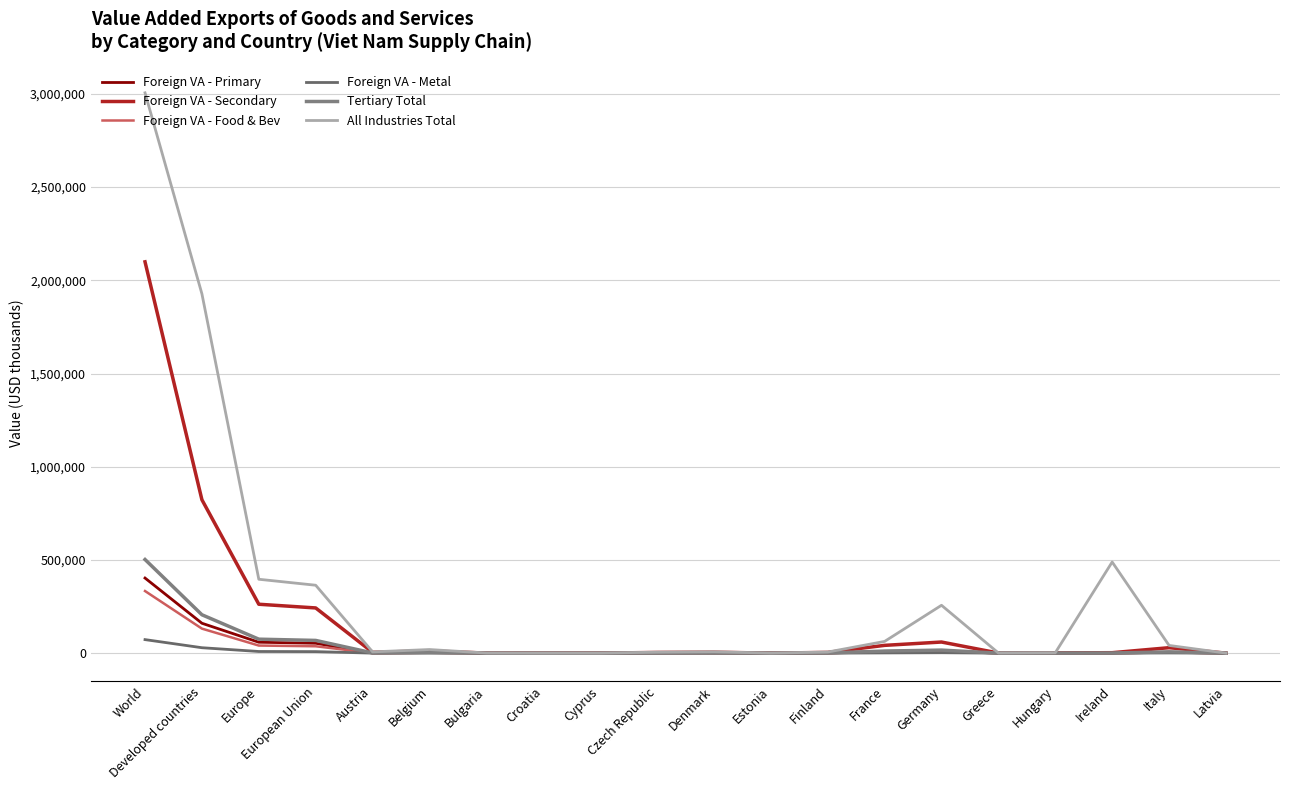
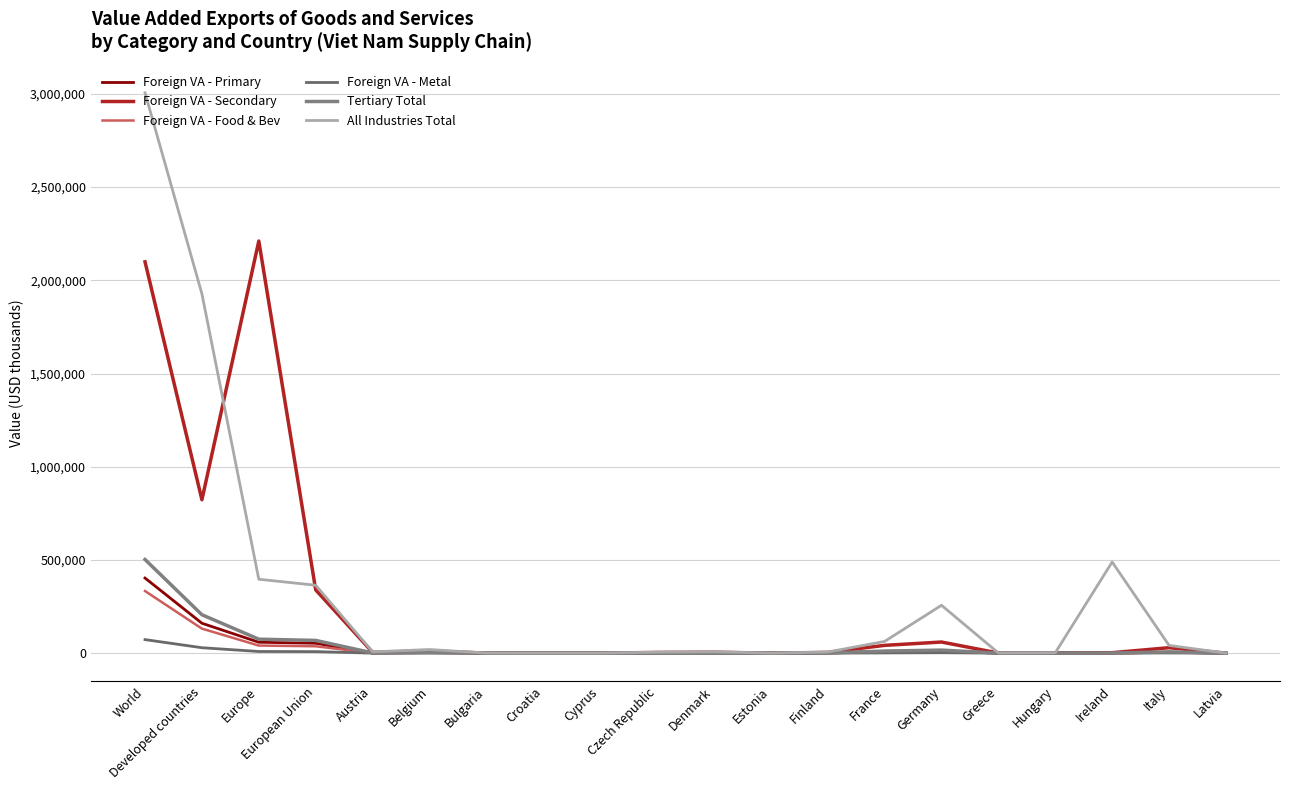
Foreign VA - Secondary, Europe: 260,000 -> 2,210,000
Foreign VA - Secondary, European Union: 240,000 -> 340,000
